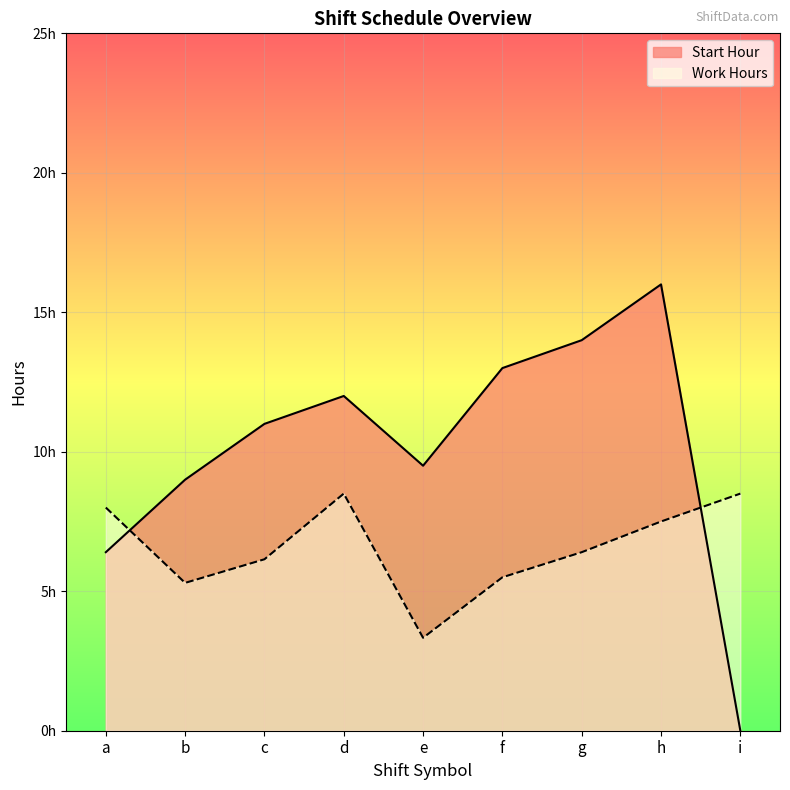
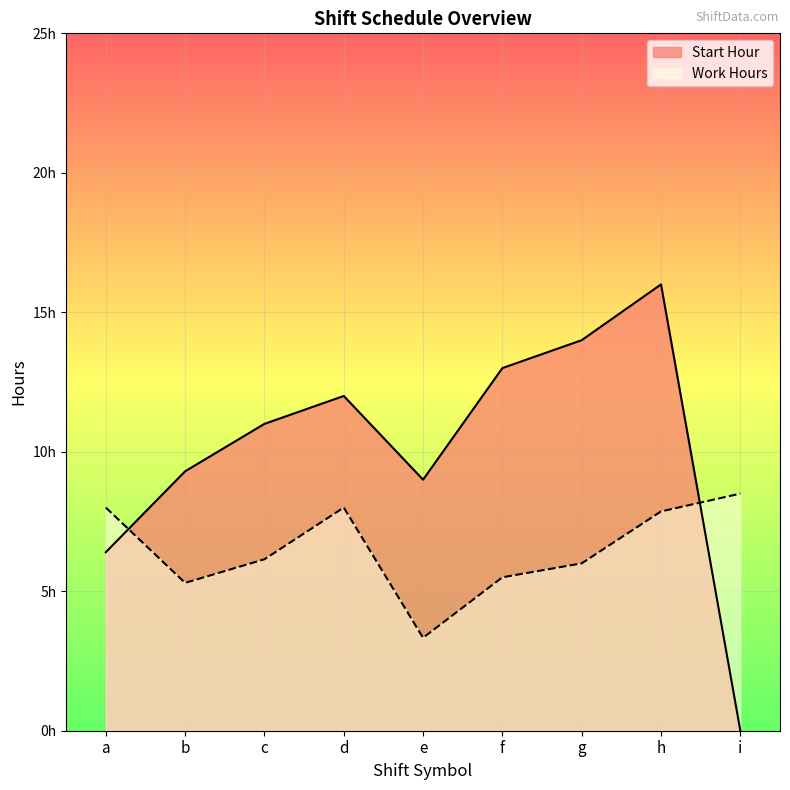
Start Hour, b: 9.0h -> 9.3h
Work Hours, d: 8.5h -> 8.0h
Start Hour, e: 9.5h -> 9.0h
Work Hours, g: 6.4h -> 6.0h
Work Hours, h: 7.5h -> 7.9h
